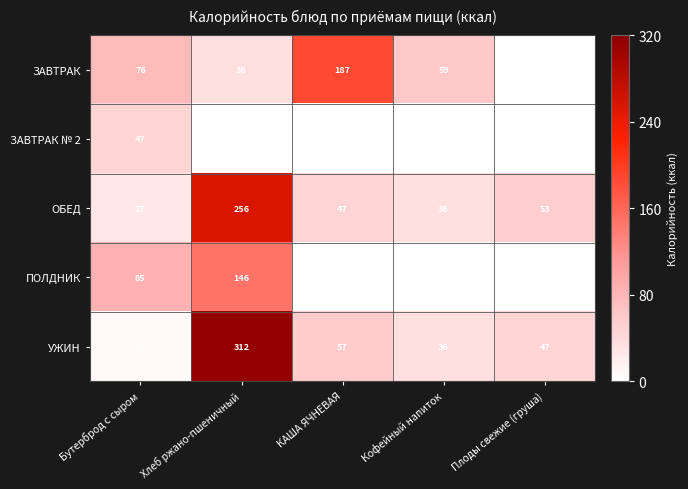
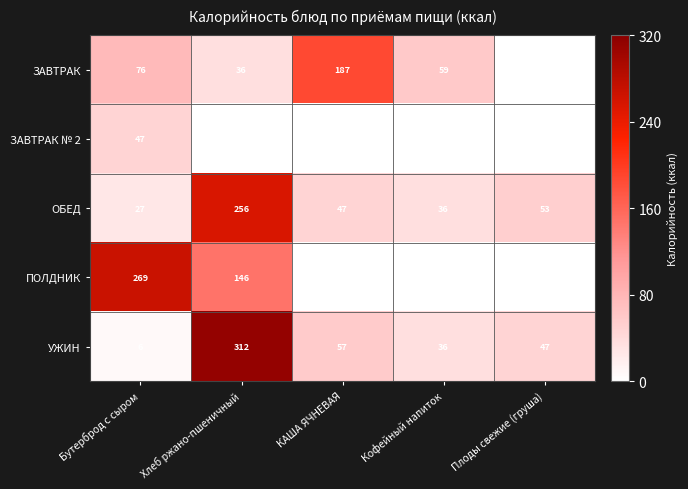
ПОЛДНИК, Бутерброд с сыром: 85 -> 269
